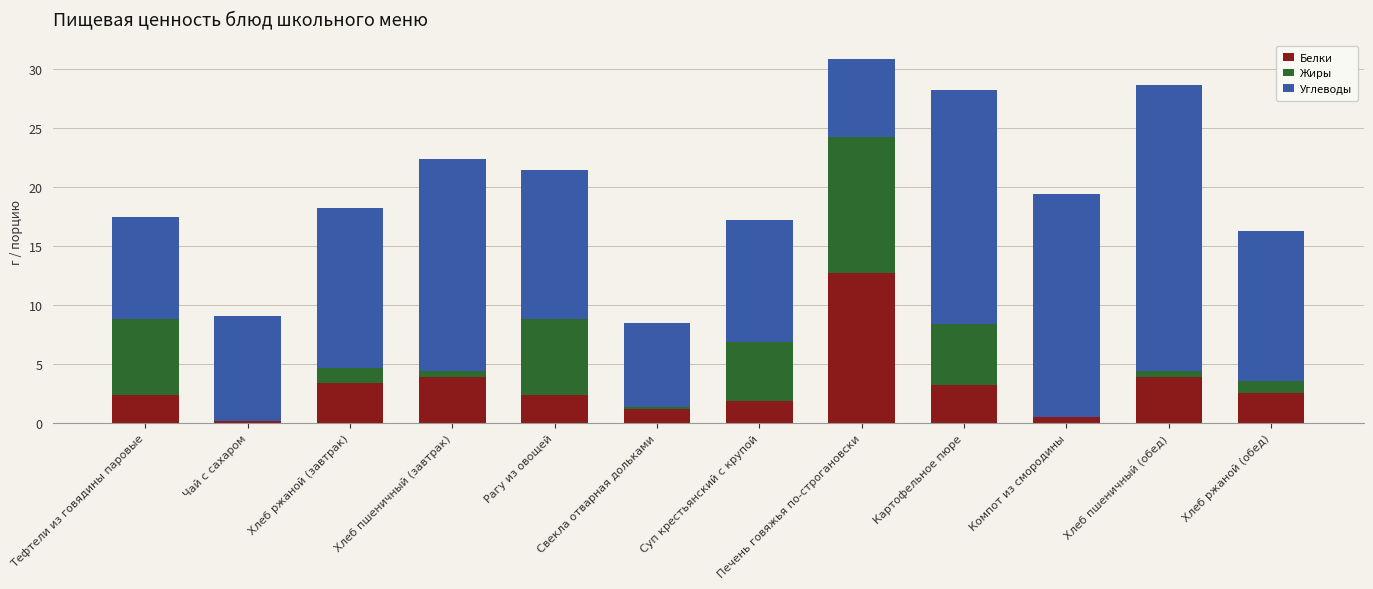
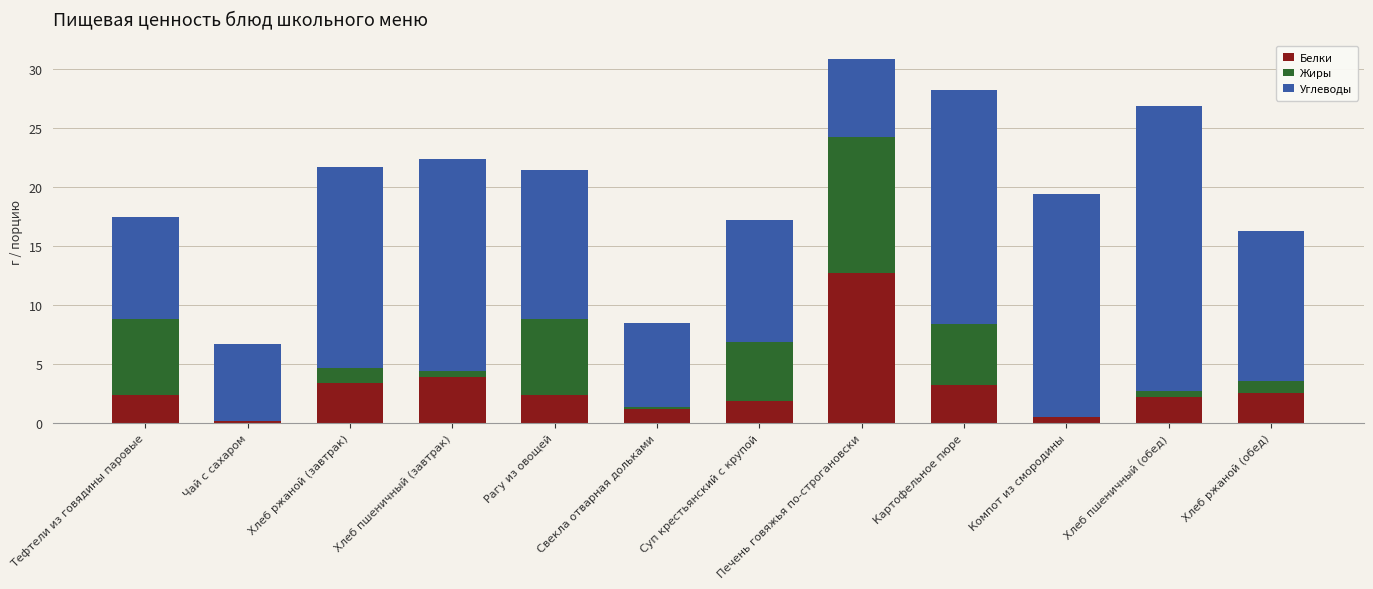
Углеводы, Чай с сахаром: 8.9 -> 6.5
Углеводы, Хлеб ржаной (завтрак): 13.5 -> 17.0
Белки, Хлеб пшеничный (обед): 4.0 -> 2.2
